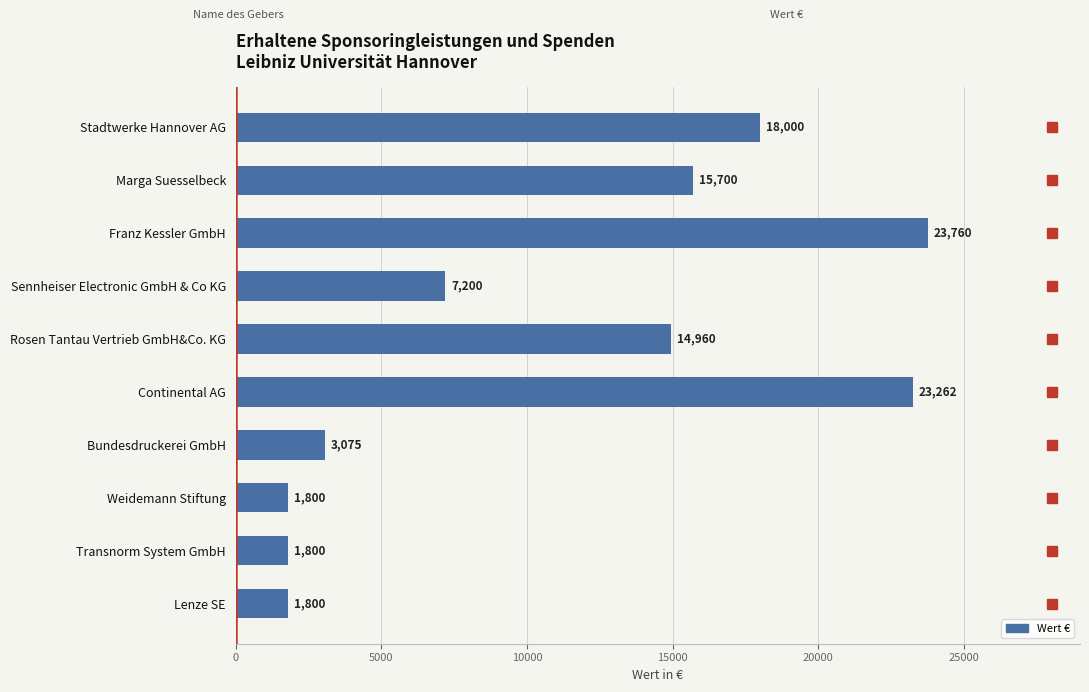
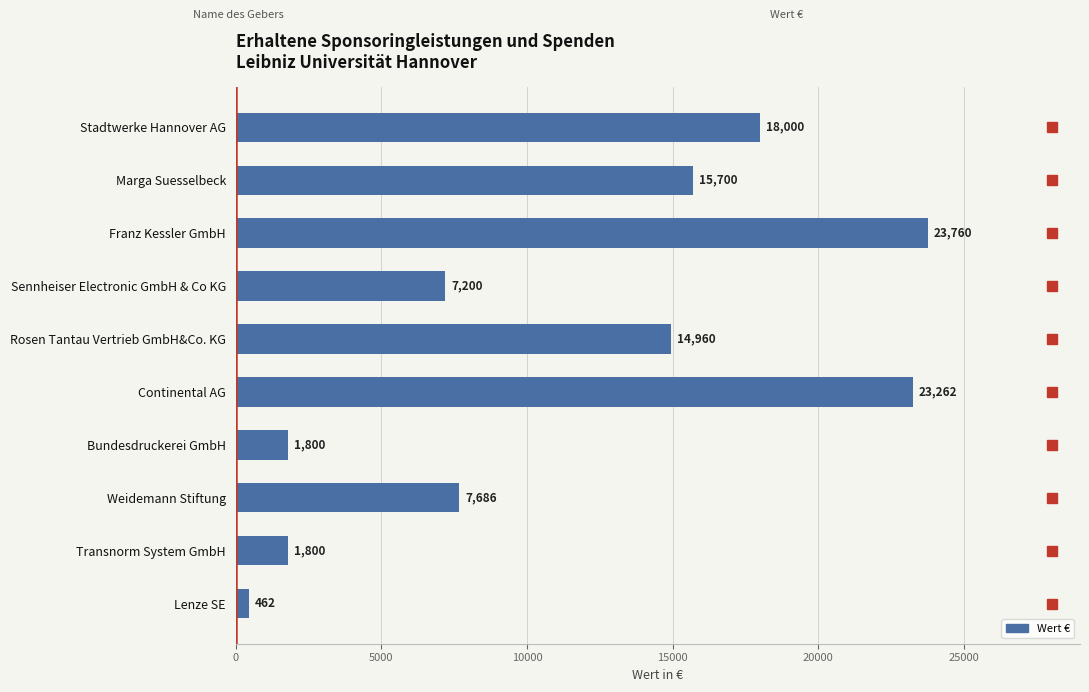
Wert €, Bundesdruckerei GmbH: 3,075 -> 1,800
Wert €, Weidemann Stiftung: 1,800 -> 7,686
Wert €, Lenze SE: 1,800 -> 462
